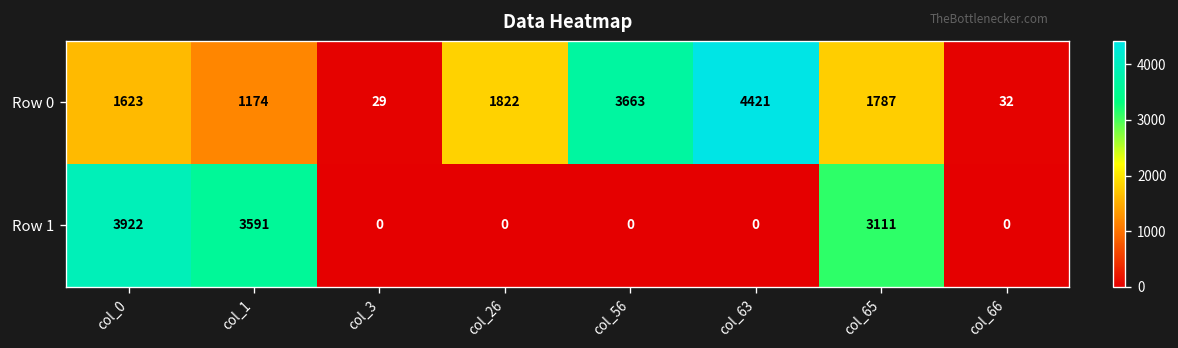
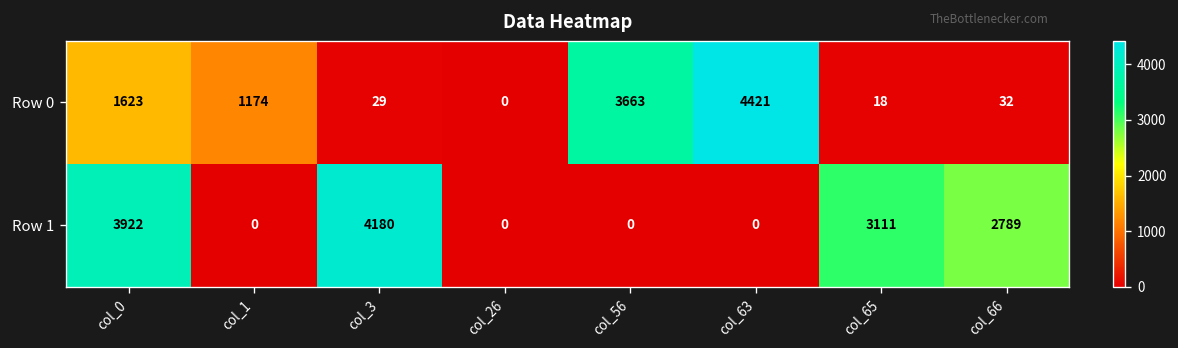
Row 0, col_26: 1822 -> 0
Row 0, col_65: 1787 -> 18
Row 1, col_1: 3591 -> 0
Row 1, col_3: 0 -> 4180
Row 1, col_66: 0 -> 2789
